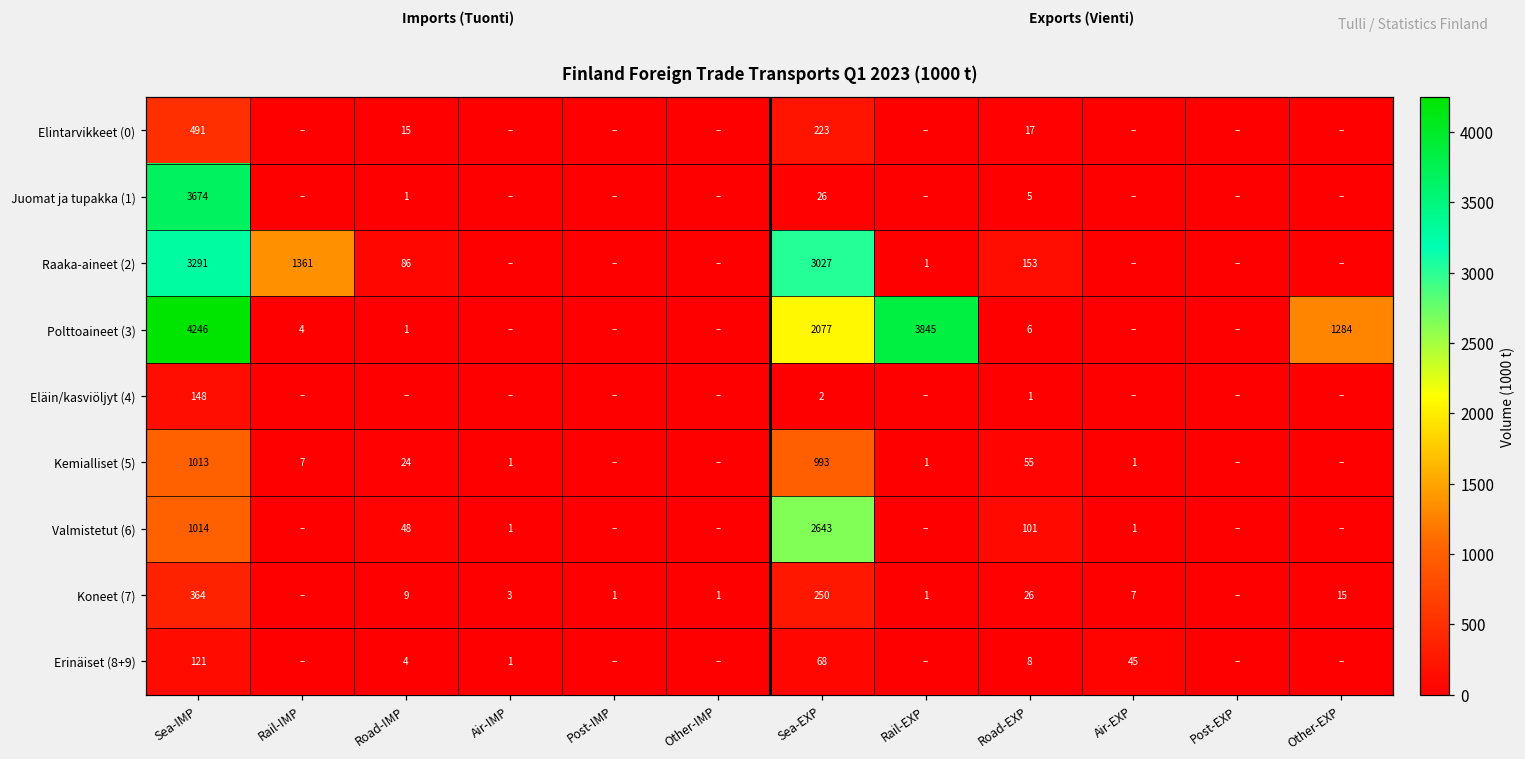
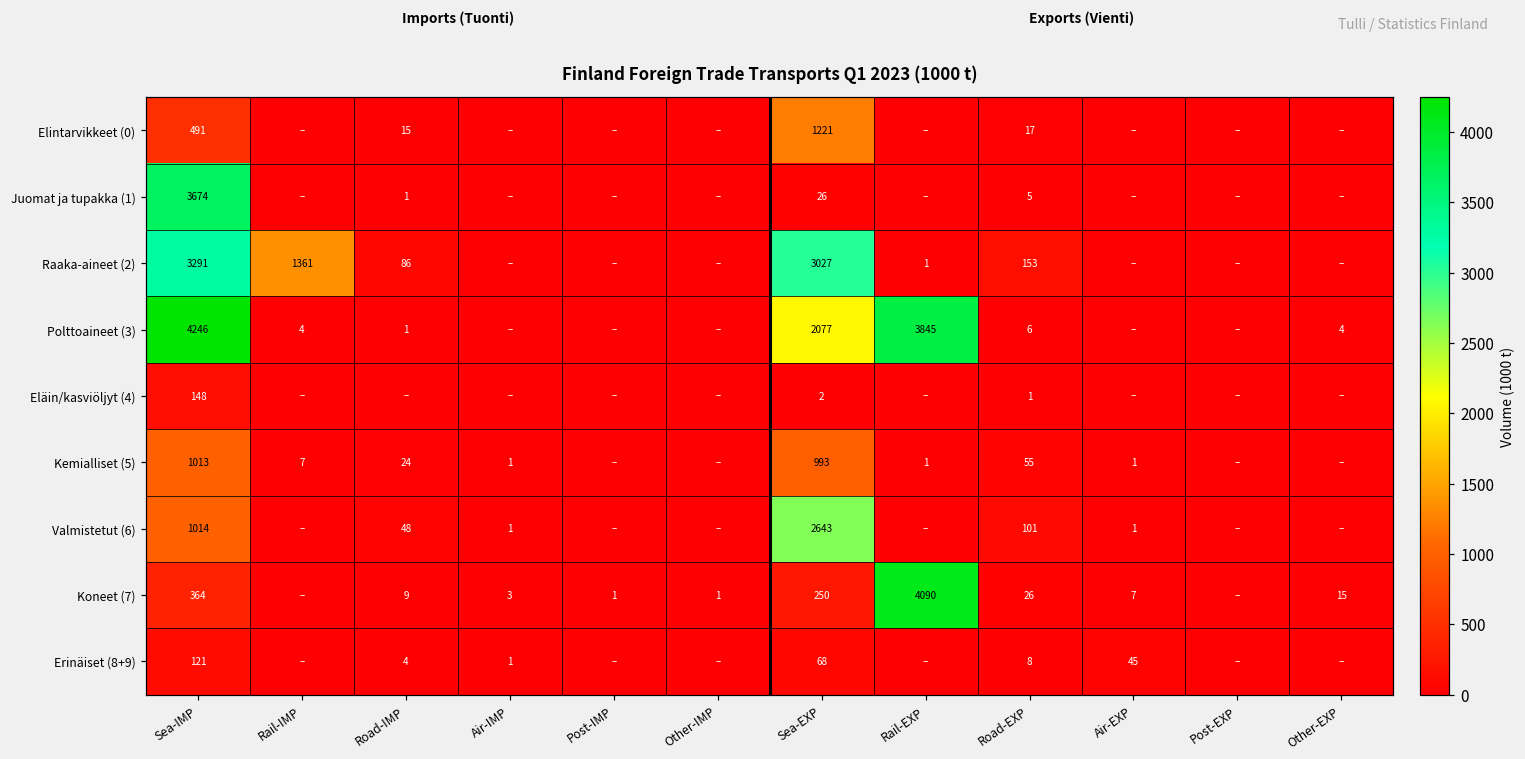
Elintarvikkeet (0), Sea-EXP: 223 -> 1221
Polttoaineet (3), Other-EXP: 1284 -> 4
Koneet (7), Rail-EXP: 1 -> 4090
